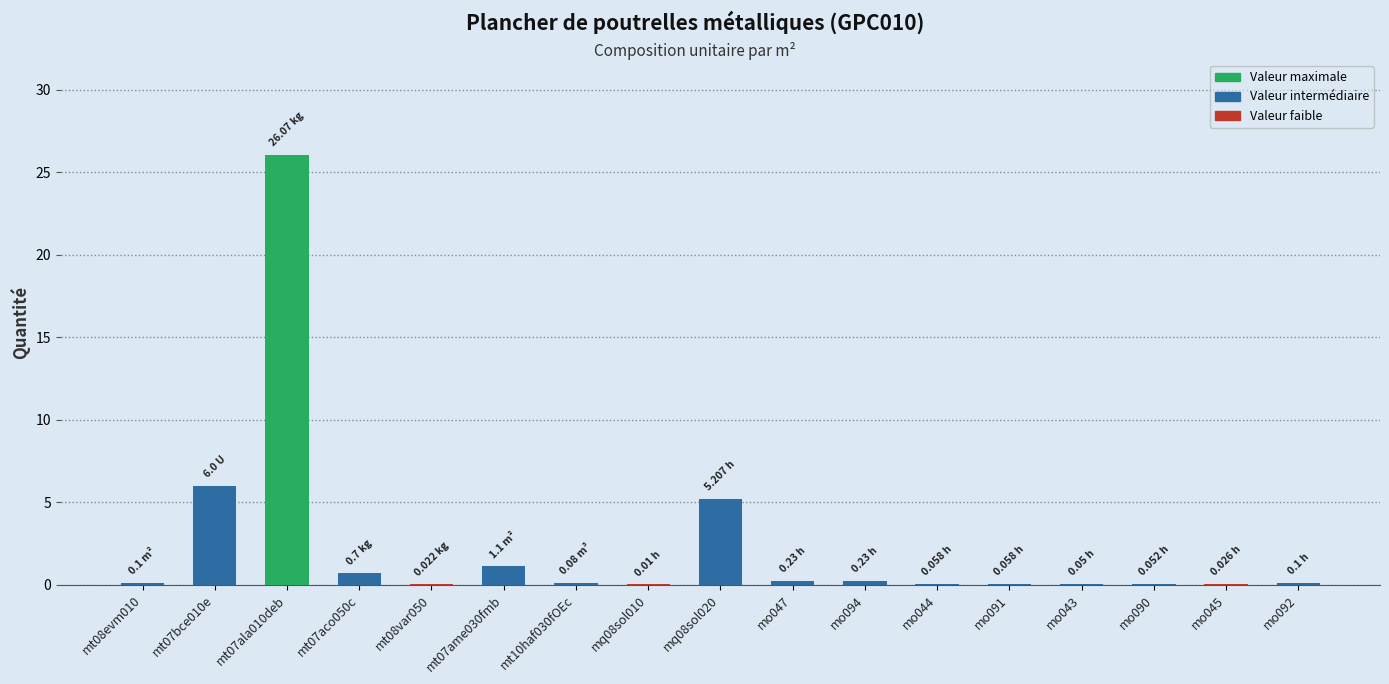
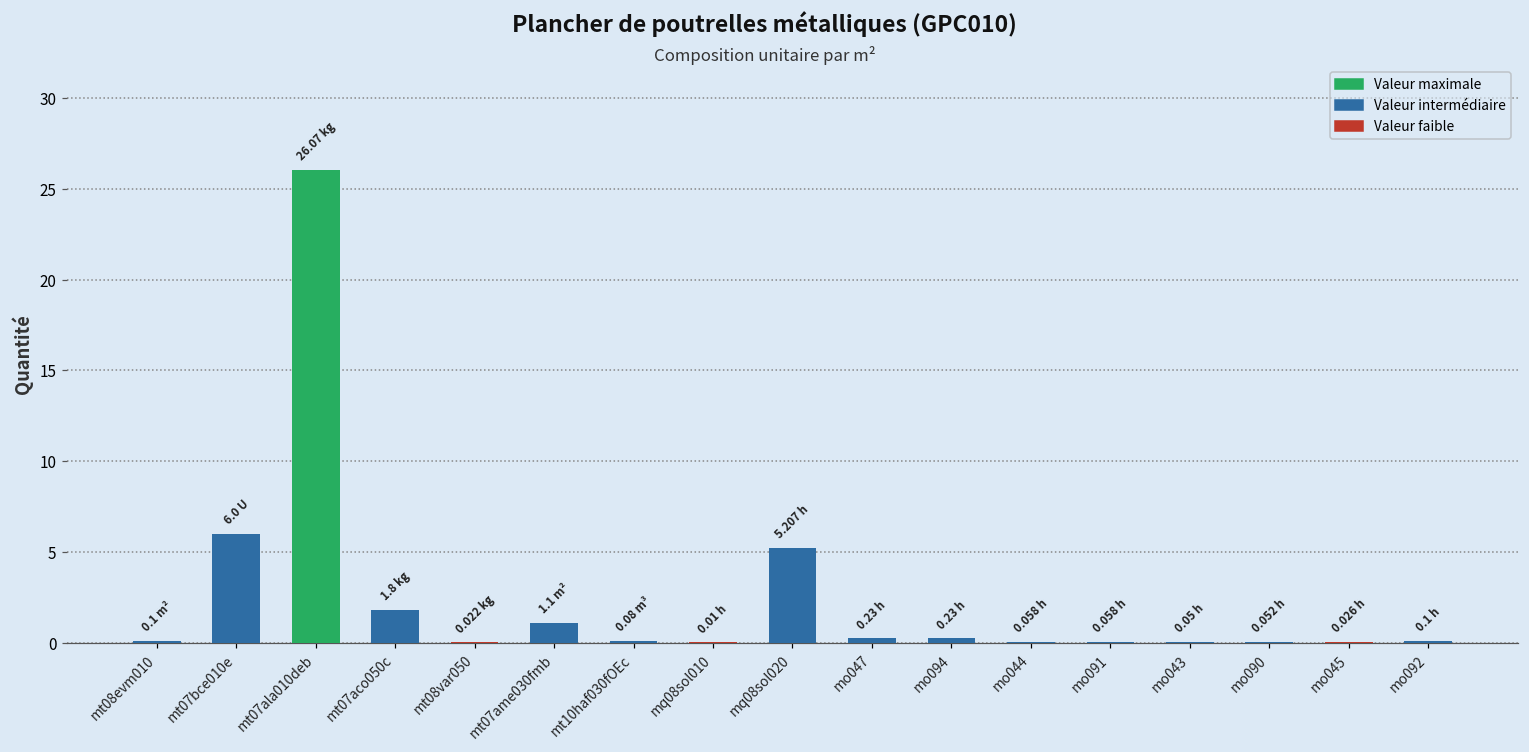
mt07aco050c: 0.7 -> 1.8
